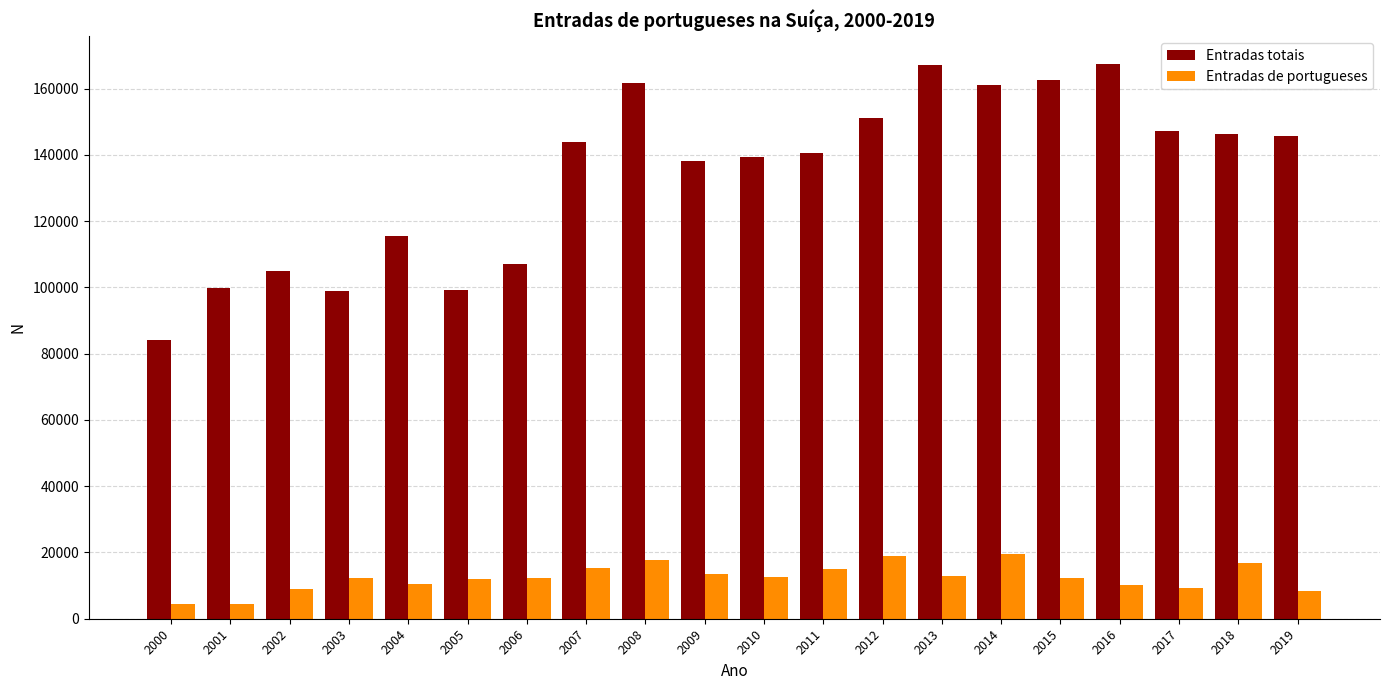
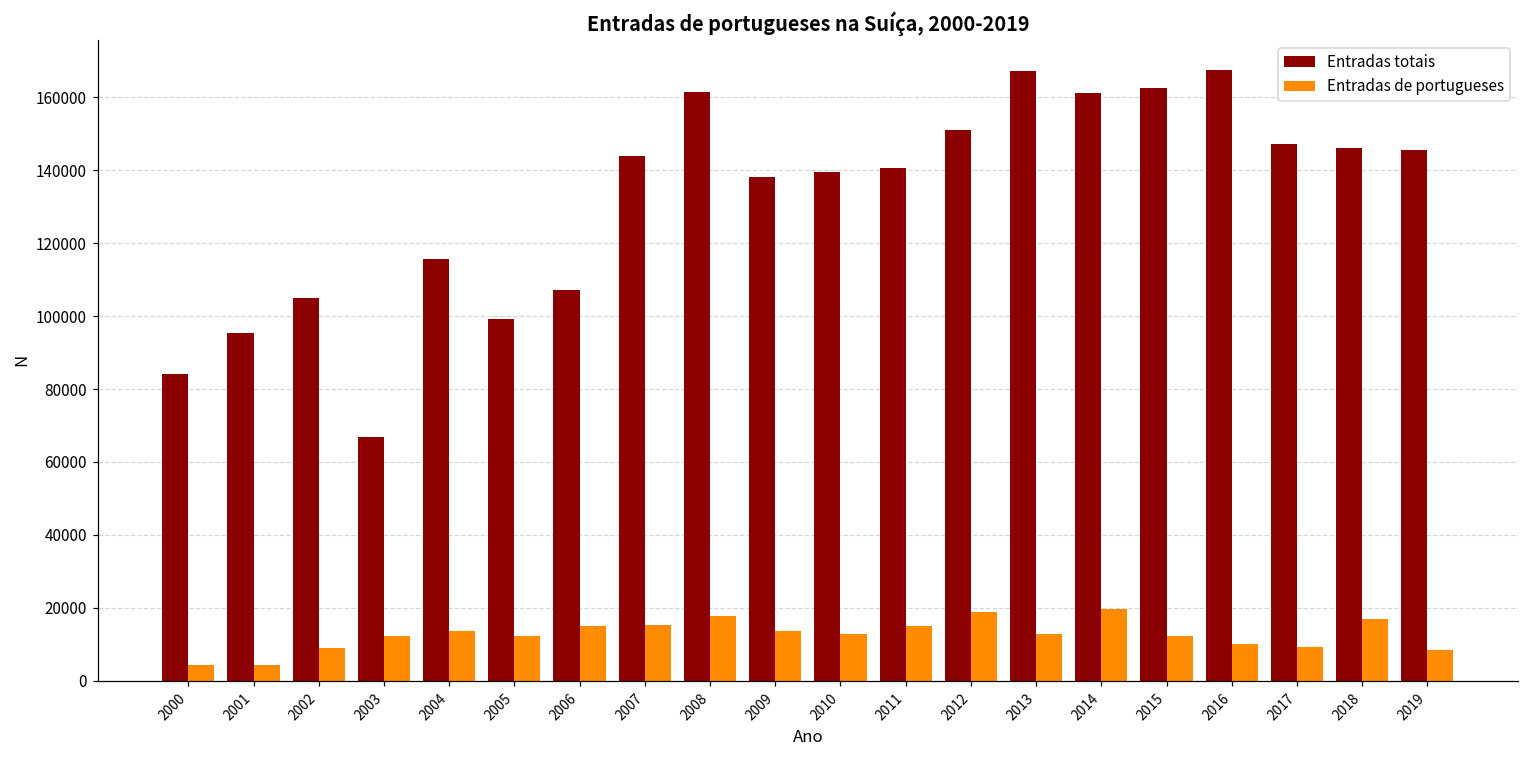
Entradas totais, 2001: 100000 -> 96000
Entradas totais, 2003: 99000 -> 67000
Entradas de portugueses, 2004: 11000 -> 14000
Entradas de portugueses, 2006: 12000 -> 15000
